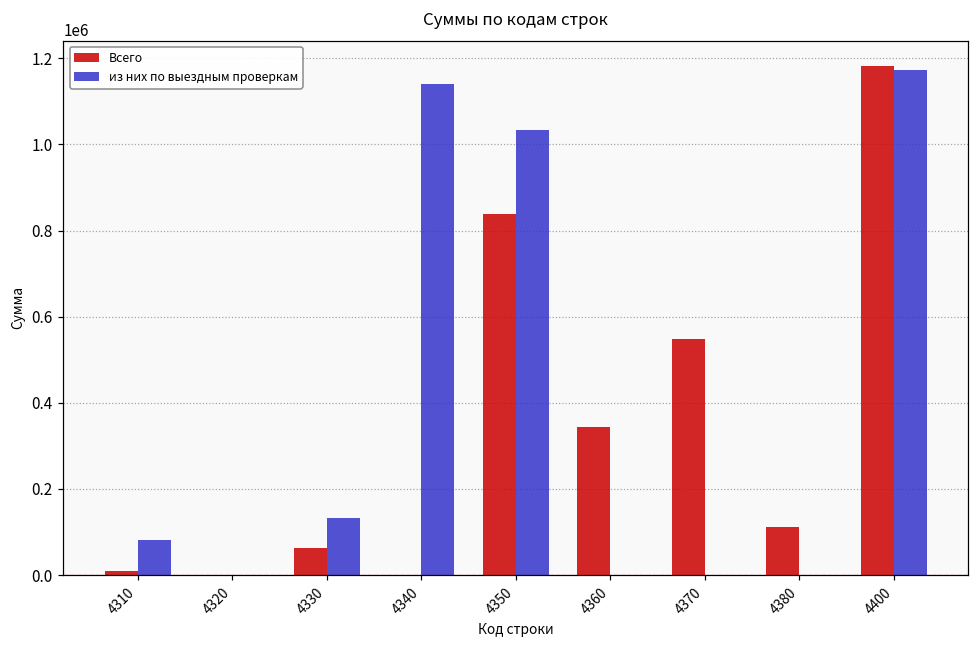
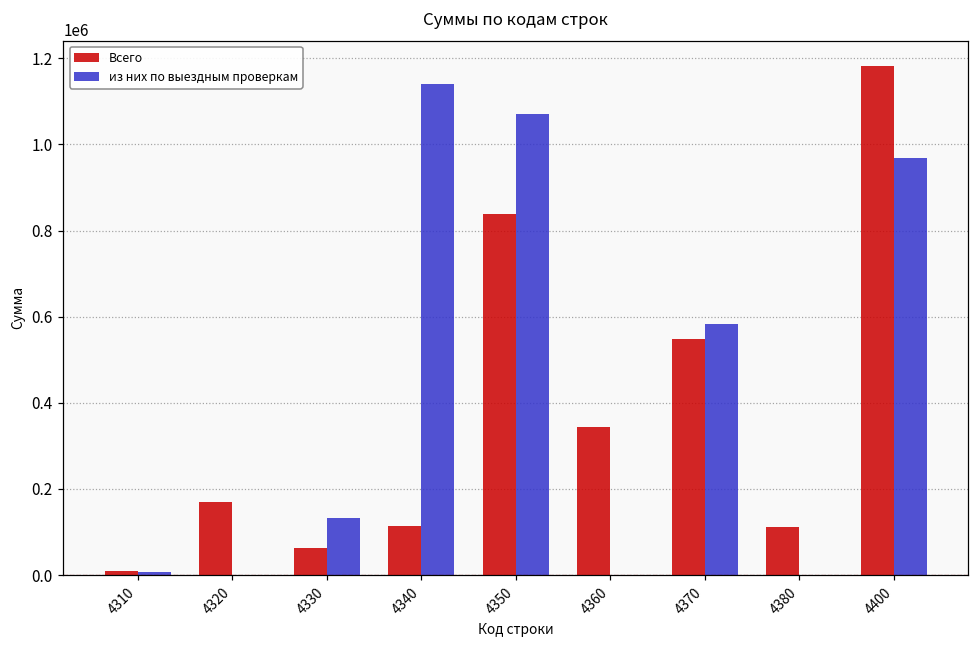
из них по выездным проверкам, 4310: 80000 -> 10000
Всего, 4320: 0 -> 170000
Всего, 4340: 0 -> 110000
из них по выездным проверкам, 4350: 1030000 -> 1070000
из них по выездным проверкам, 4370: 0 -> 580000
из них по выездным проверкам, 4400: 1170000 -> 970000
